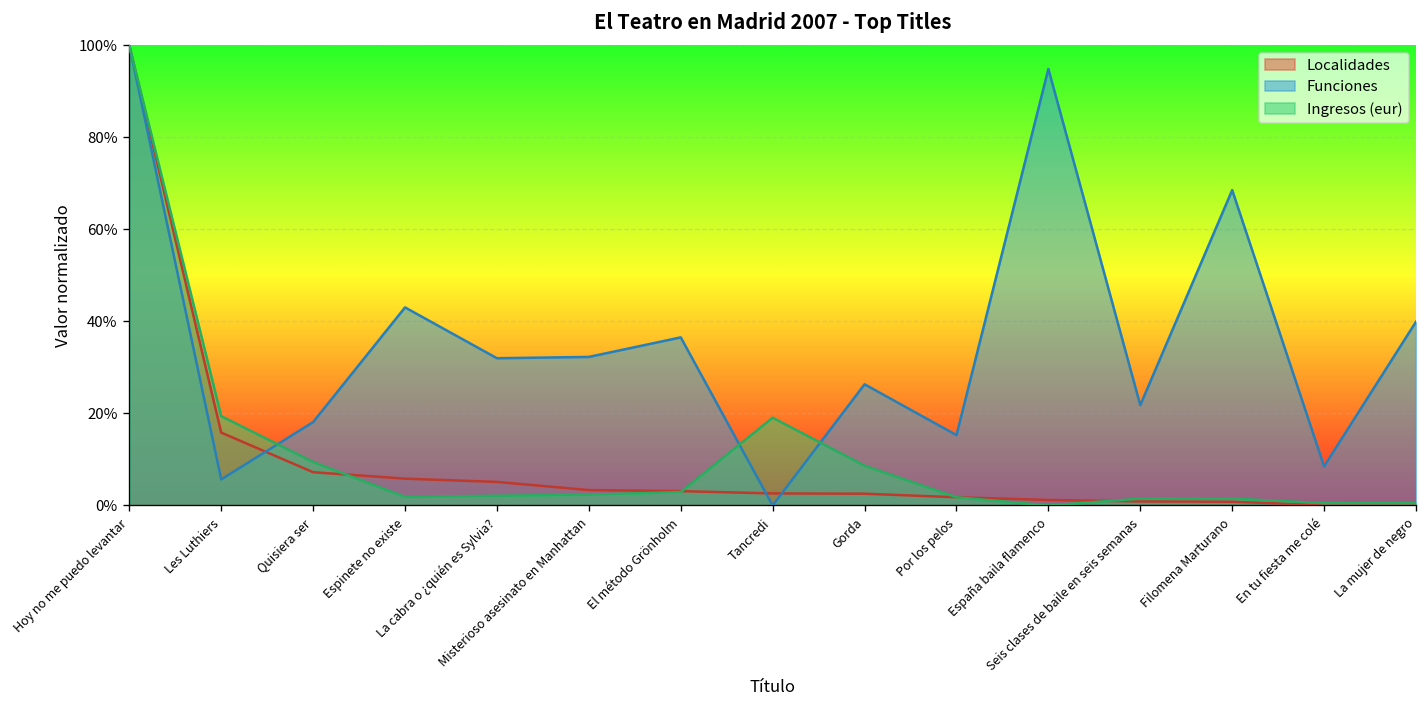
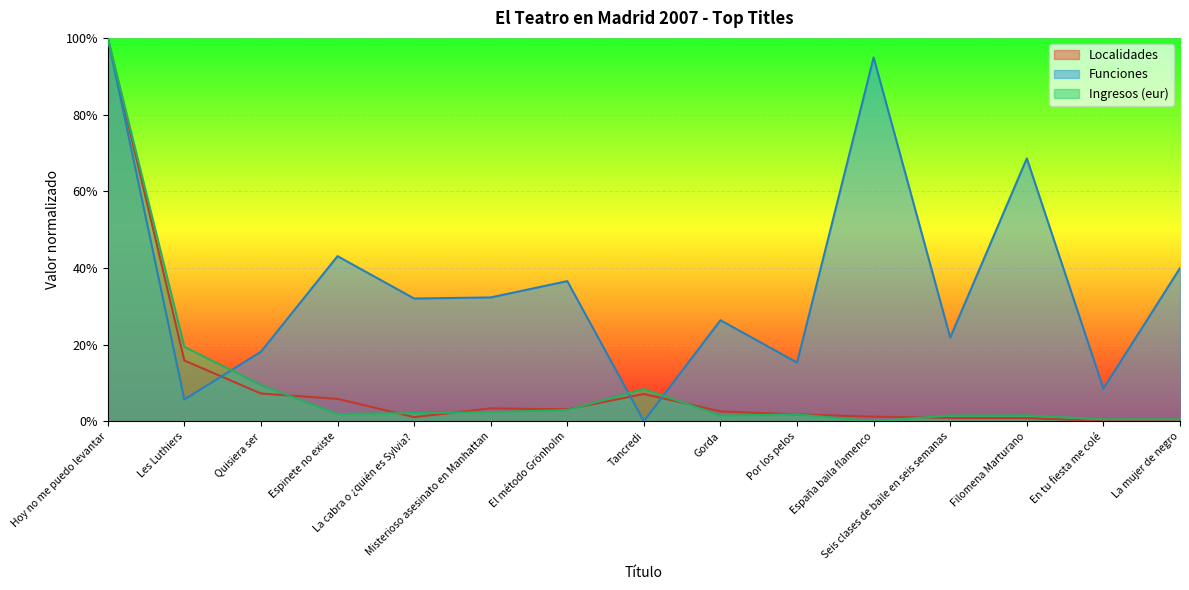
Localidades, La cabra o ¿quién es Sylvia?: 5% -> 1%
Localidades, Tancredi: 3% -> 7%
Ingresos (eur), Tancredi: 19% -> 8%
Ingresos (eur), Gorda: 9% -> 1%
